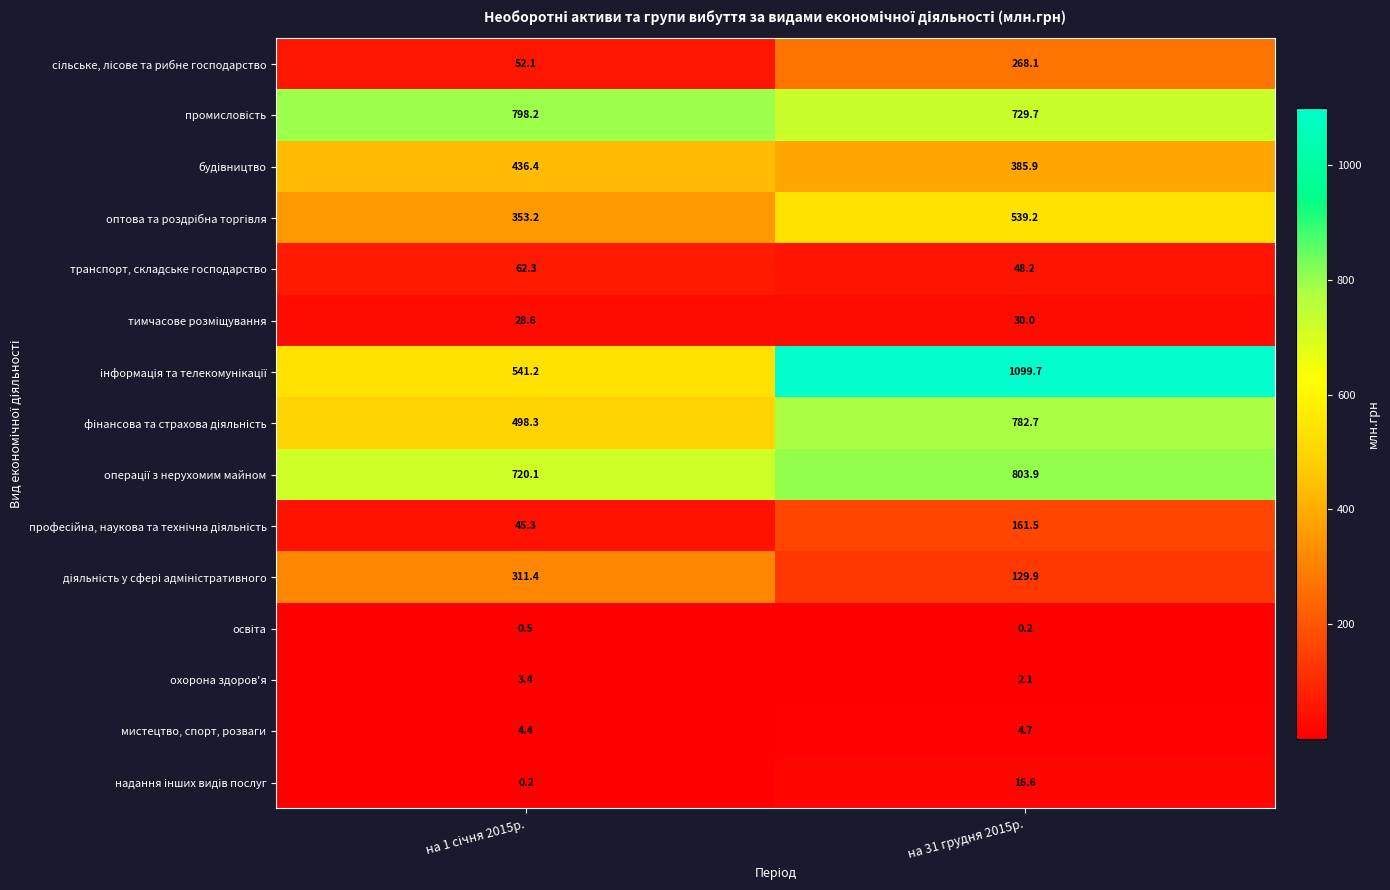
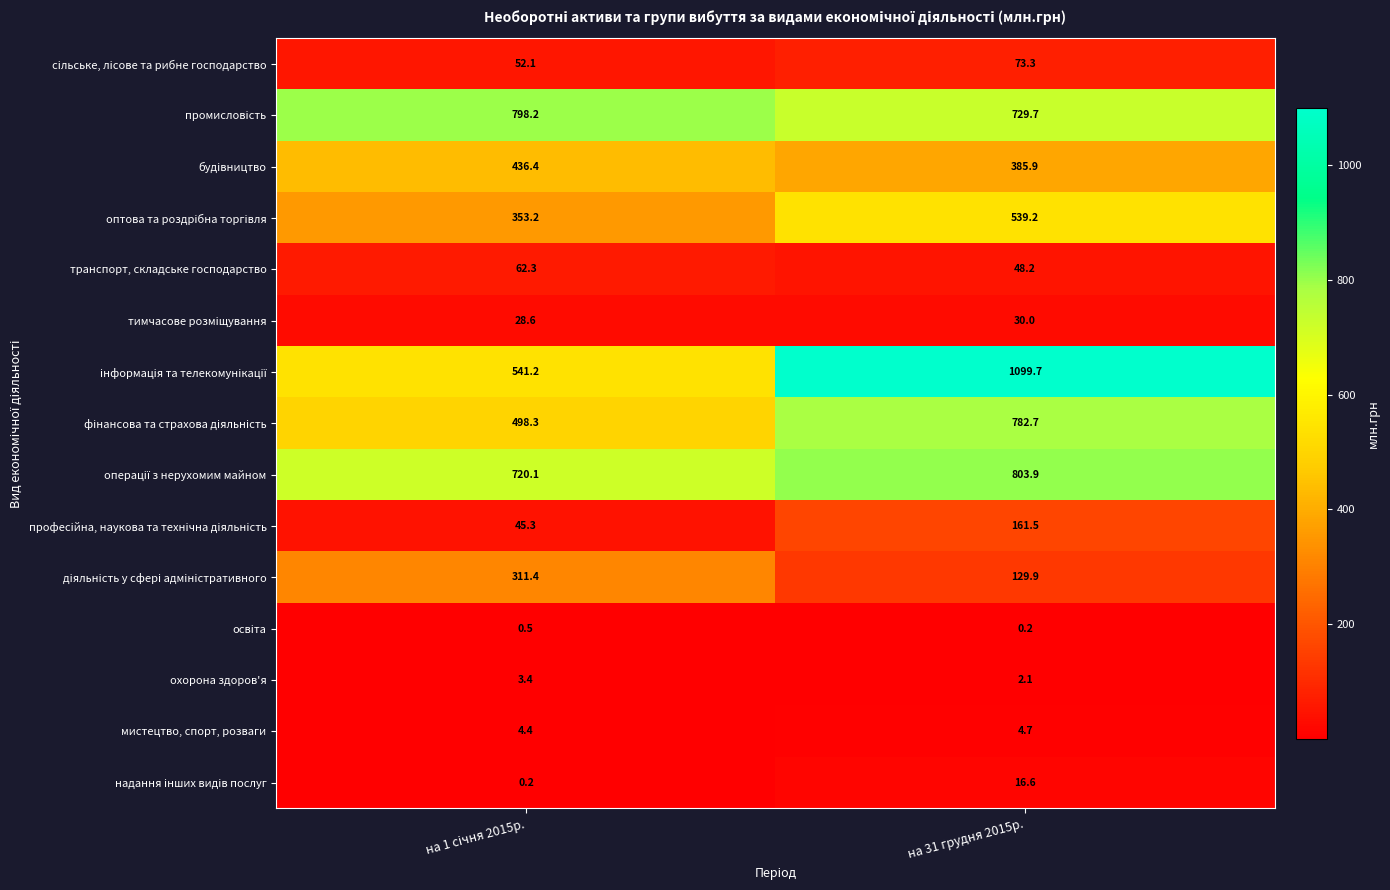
сільське, лісове та рибне господарство, на 31 грудня 2015р.: 268.1 -> 73.3
